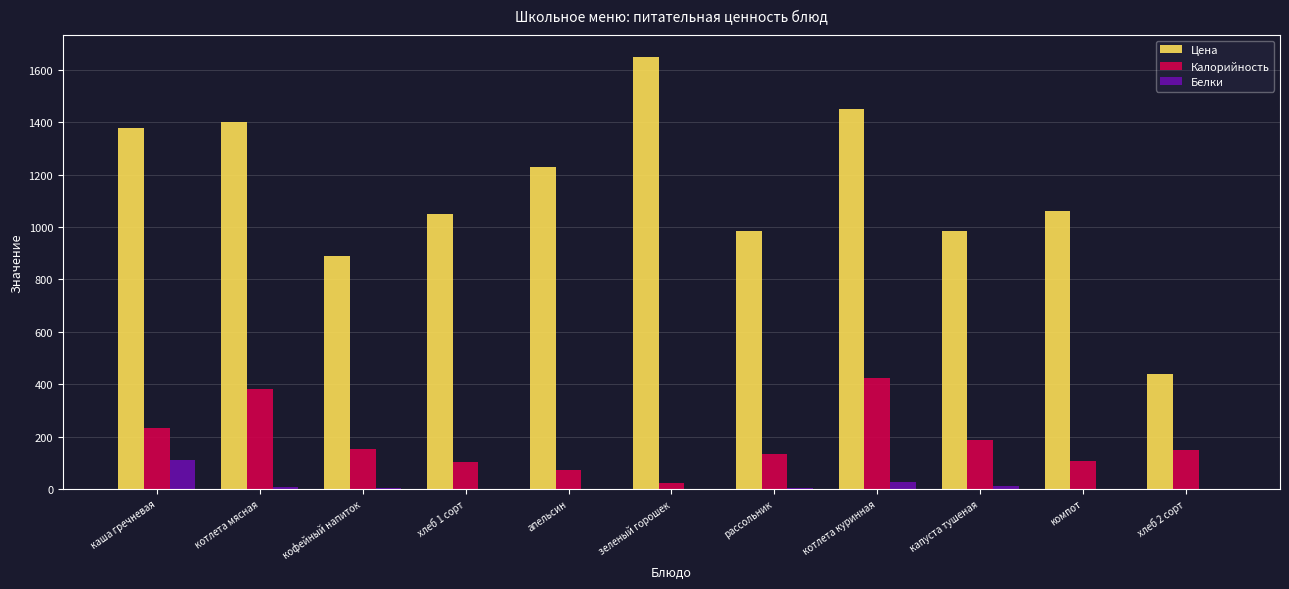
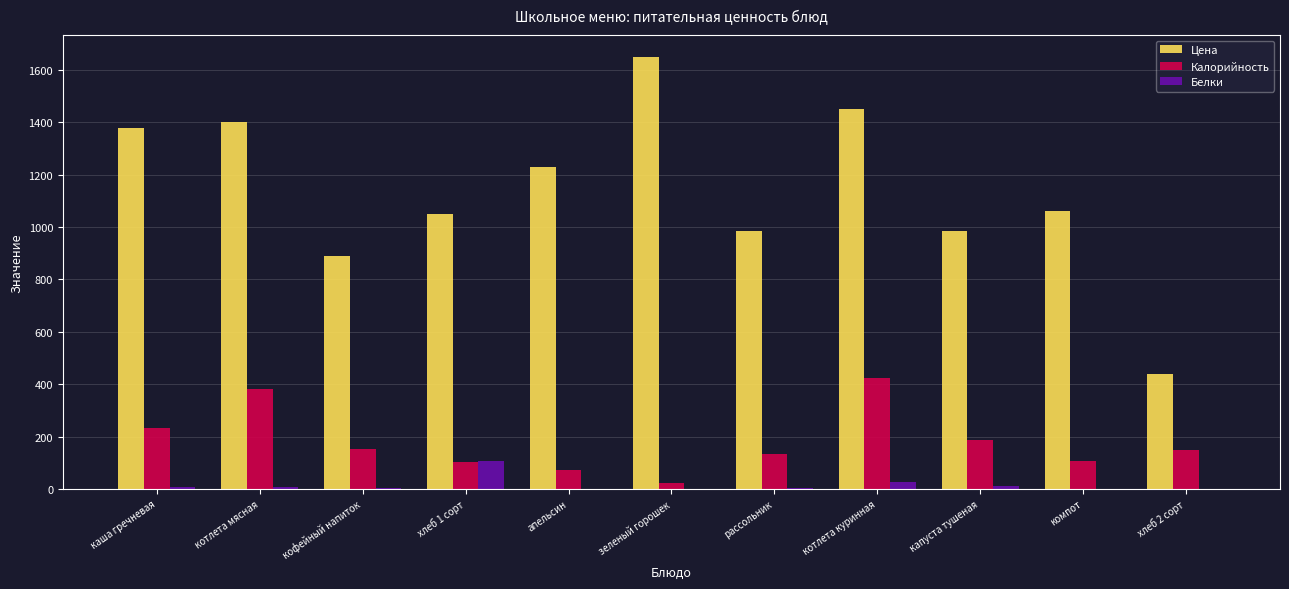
Белки, каша гречневая: 110 -> 10
Белки, хлеб 1 сорт: 0 -> 110
